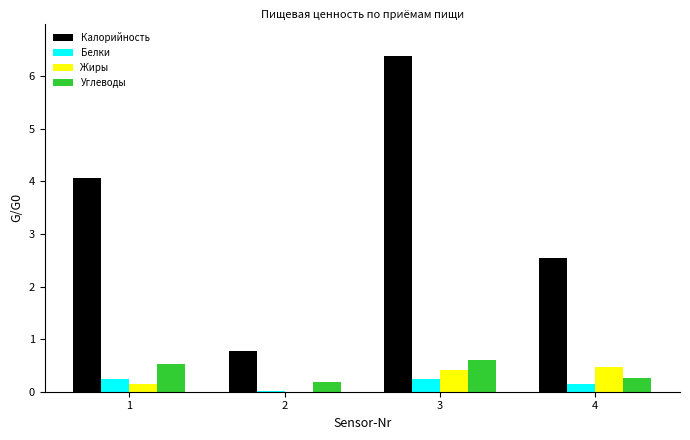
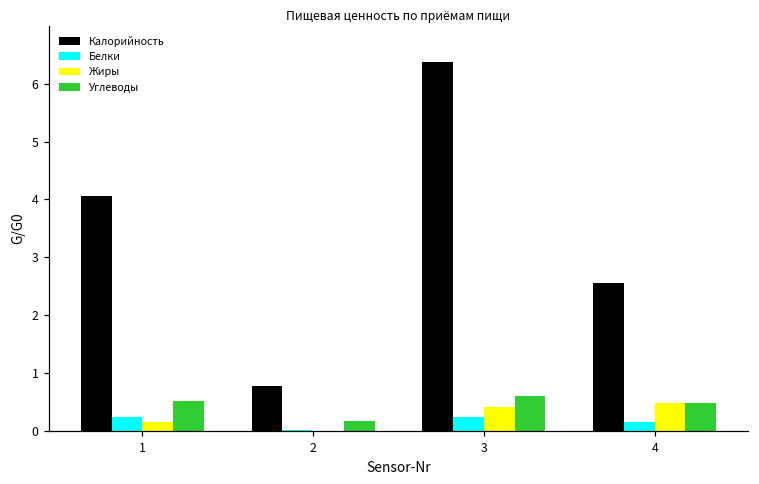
Углеводы, 4: 0.3 -> 0.5
